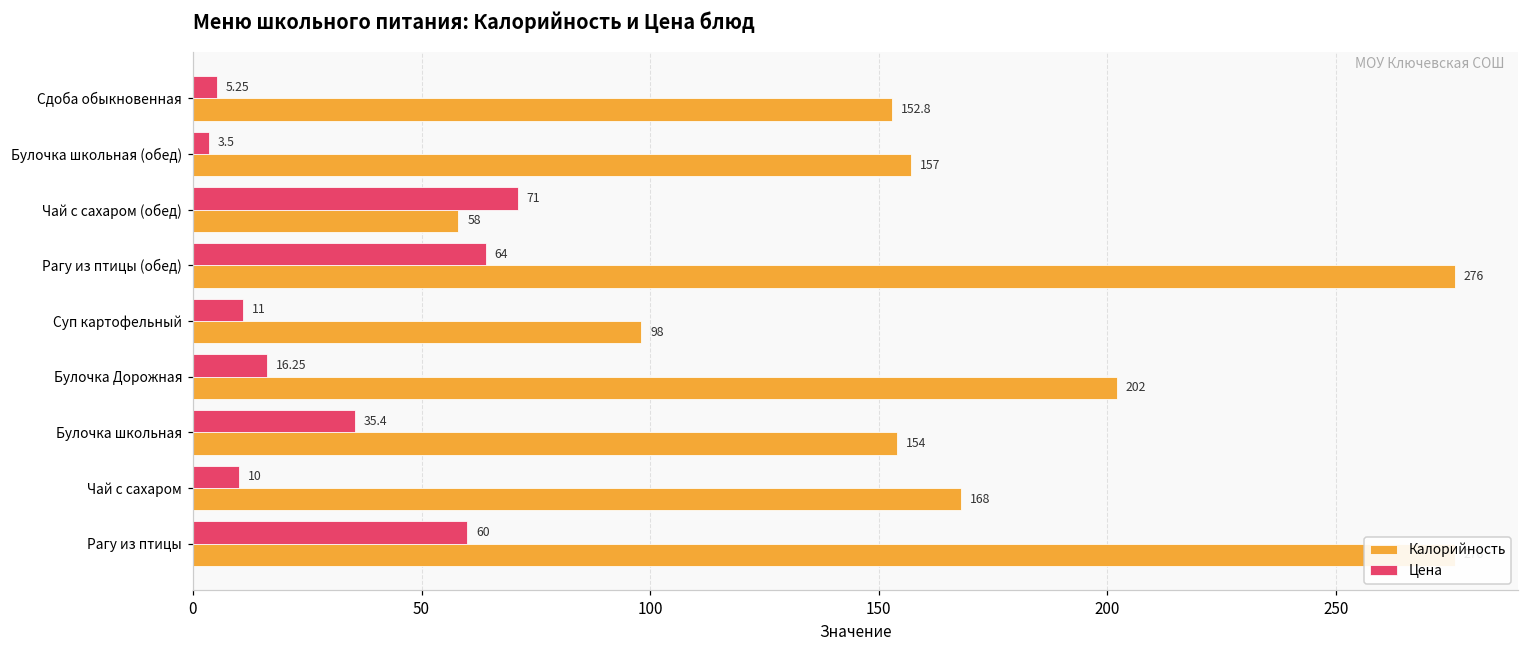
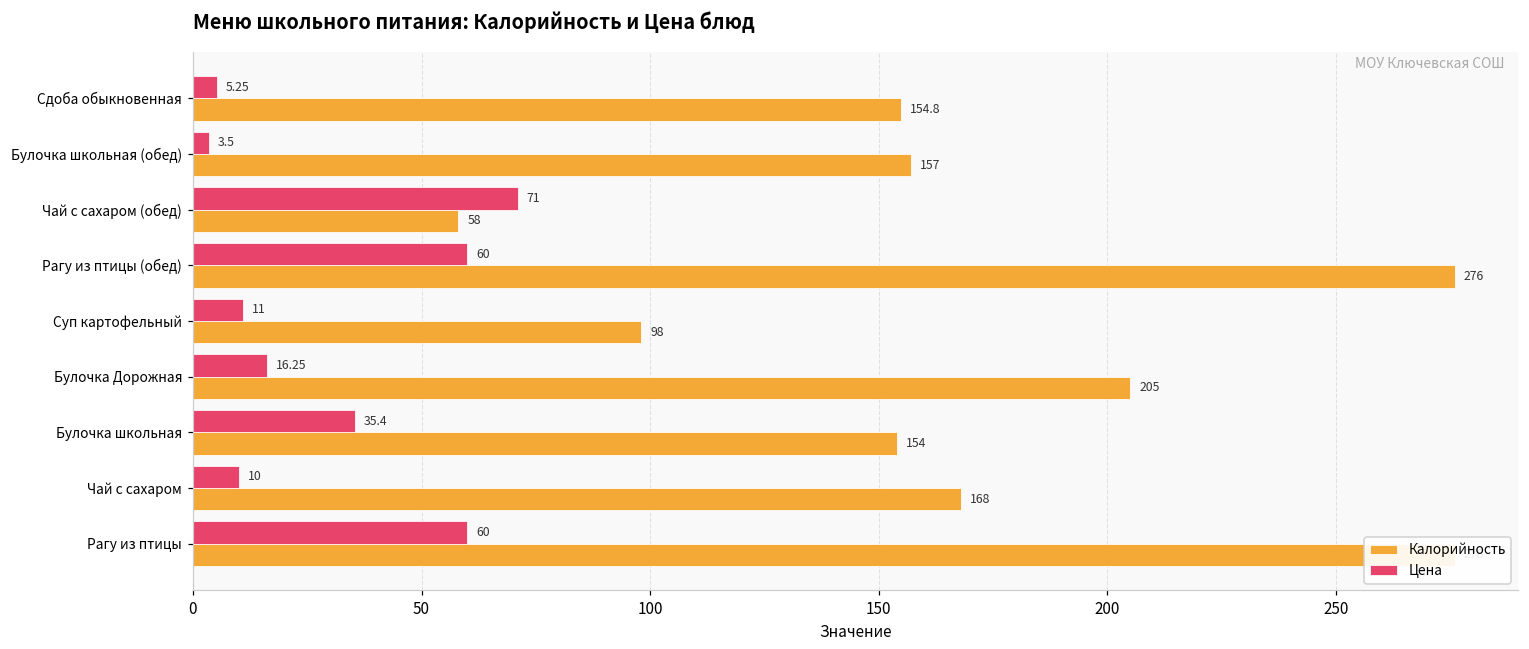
Калорийность, Сдоба обыкновенная: 152.8 -> 154.8
Цена, Рагу из птицы (обед): 64 -> 60
Калорийность, Булочка Дорожная: 202 -> 205
